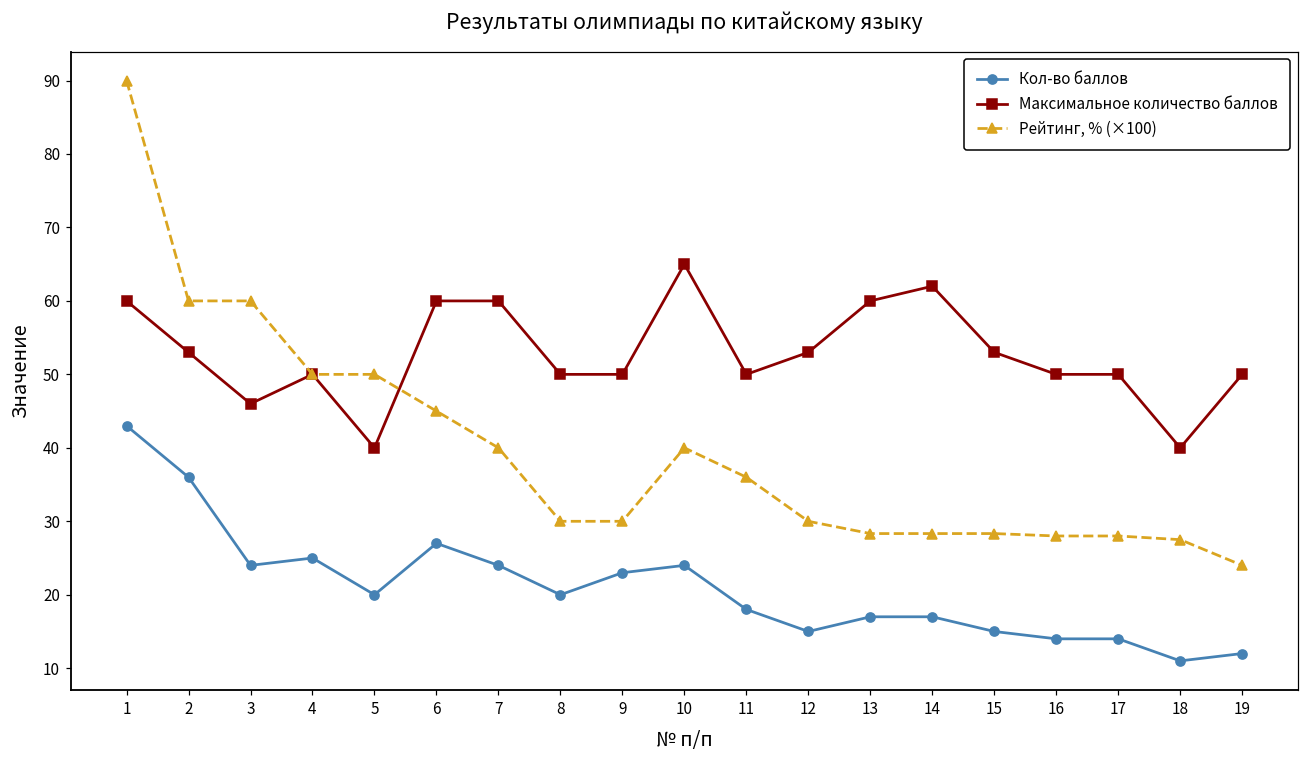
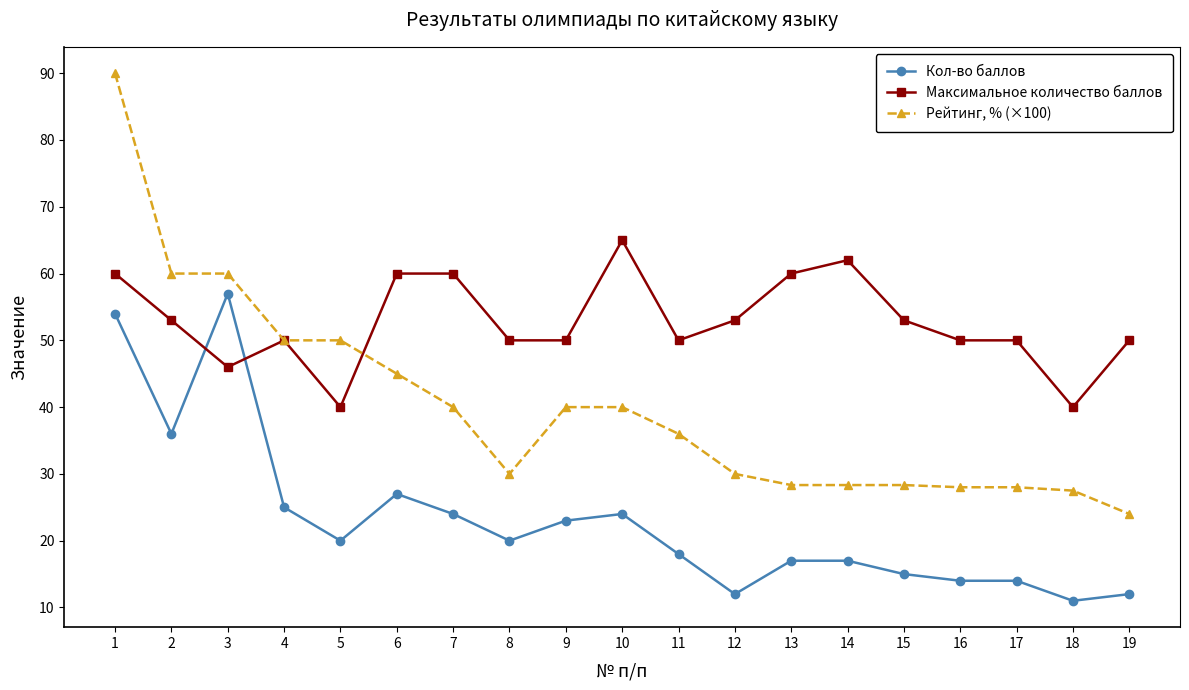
Кол-во баллов, 1: 43 -> 54
Кол-во баллов, 3: 24 -> 57
Рейтинг, % (×100), 9: 30 -> 40
Кол-во баллов, 12: 15 -> 12
